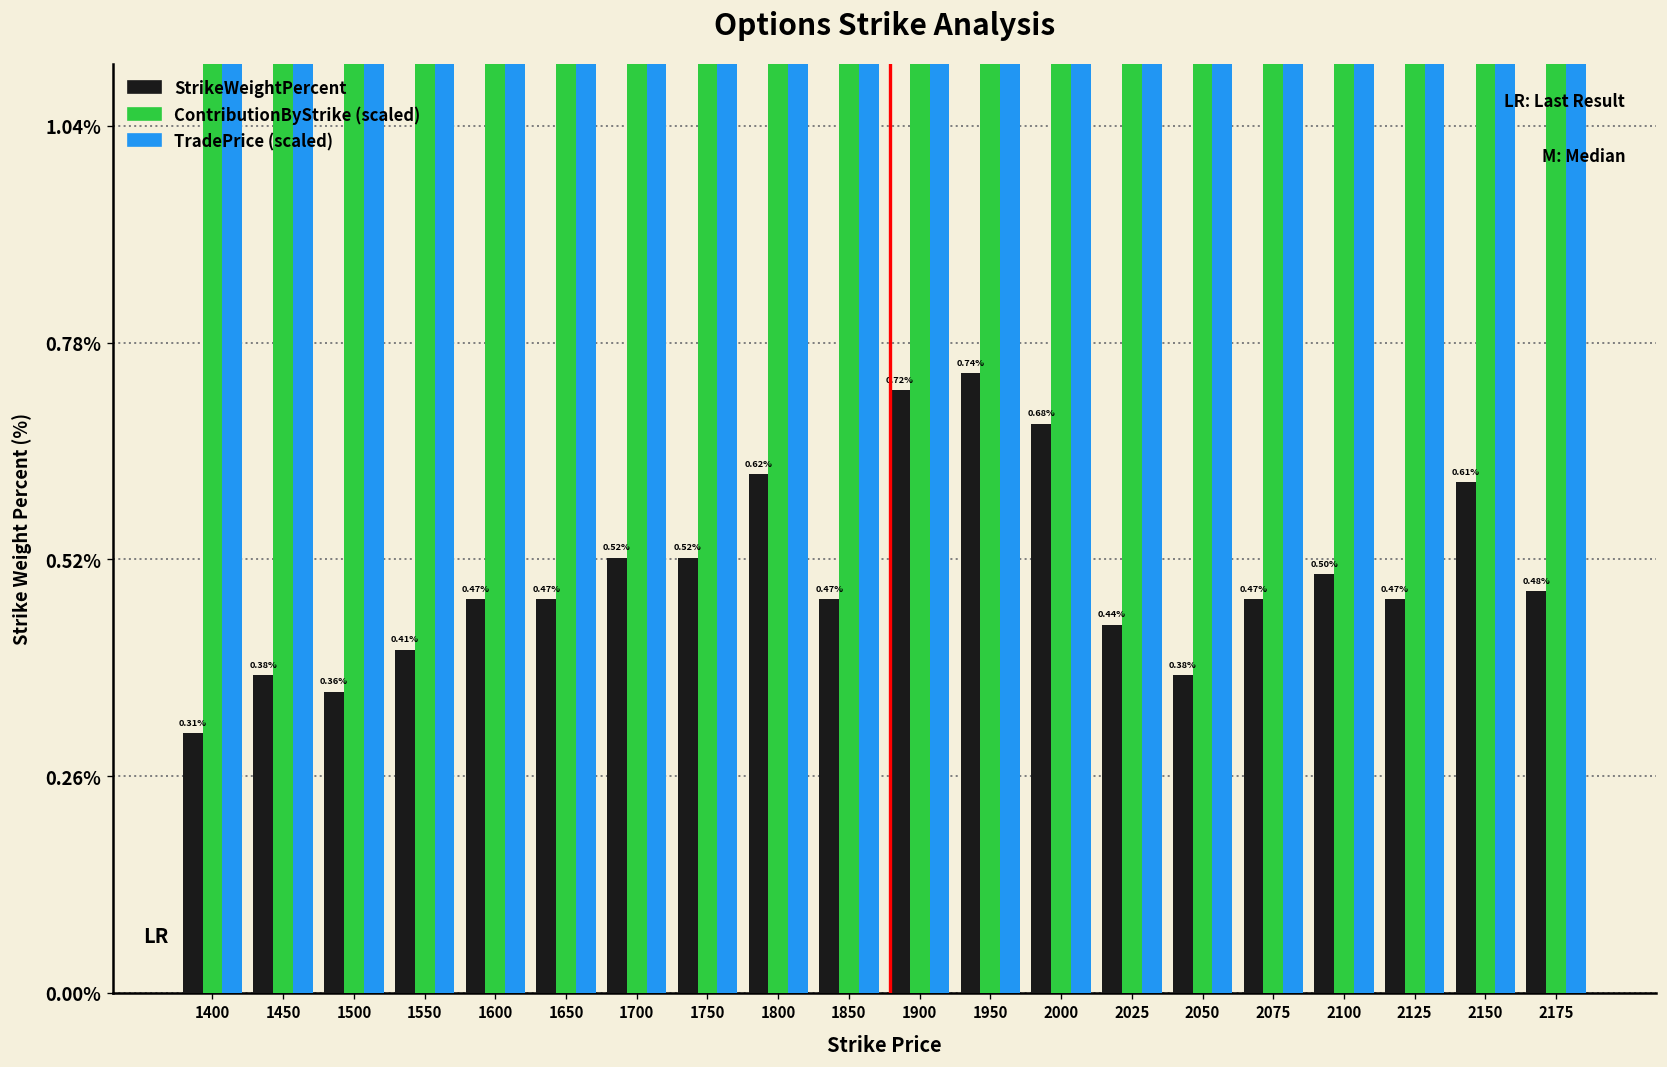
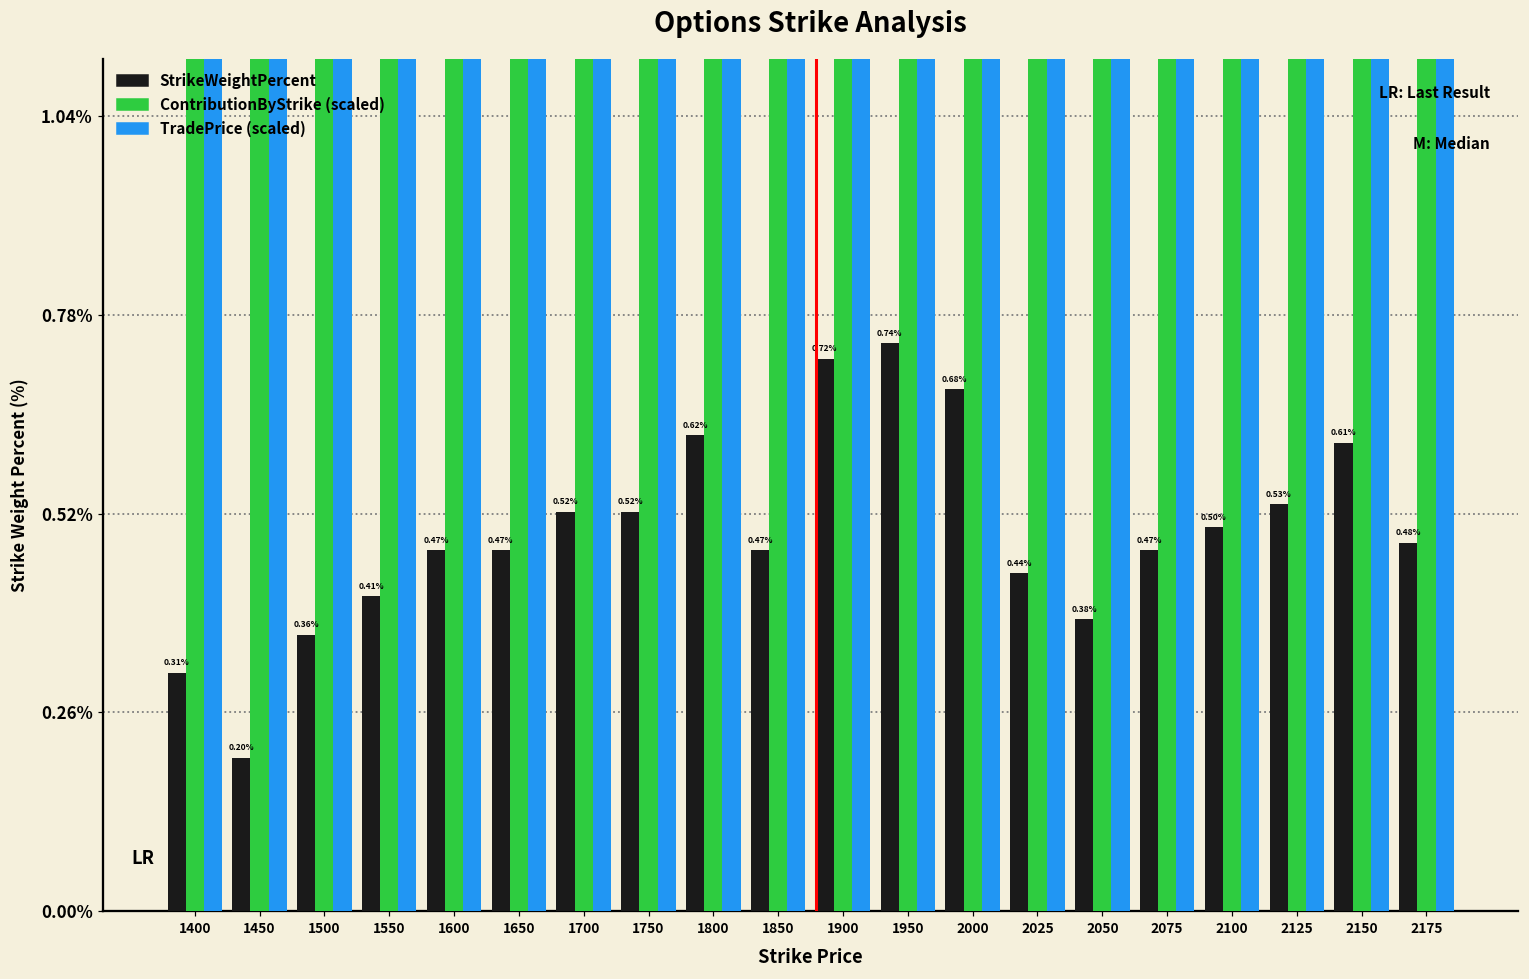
StrikeWeightPercent, 1450: 0.38% -> 0.20%
StrikeWeightPercent, 2125: 0.47% -> 0.53%
